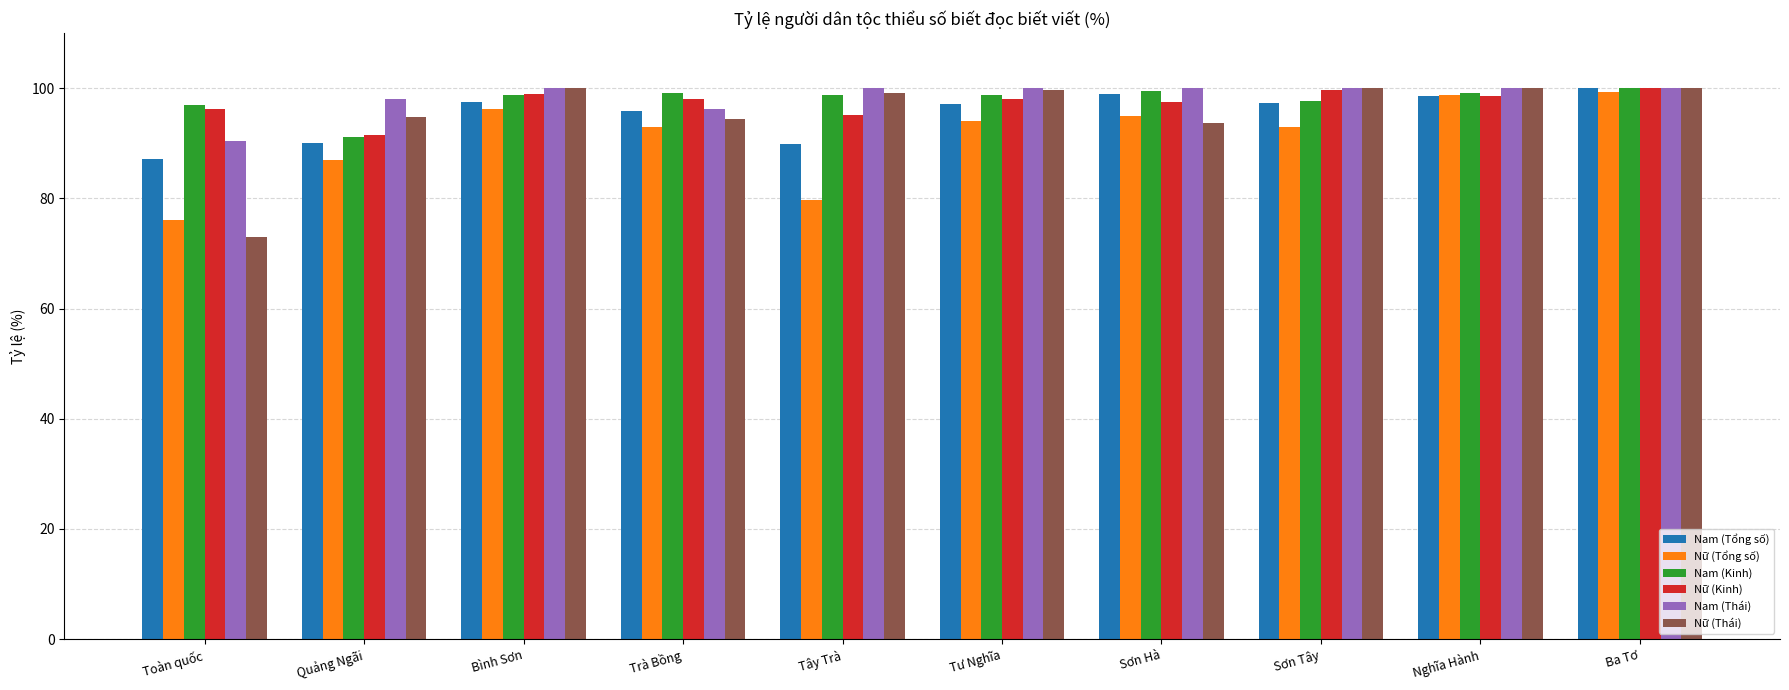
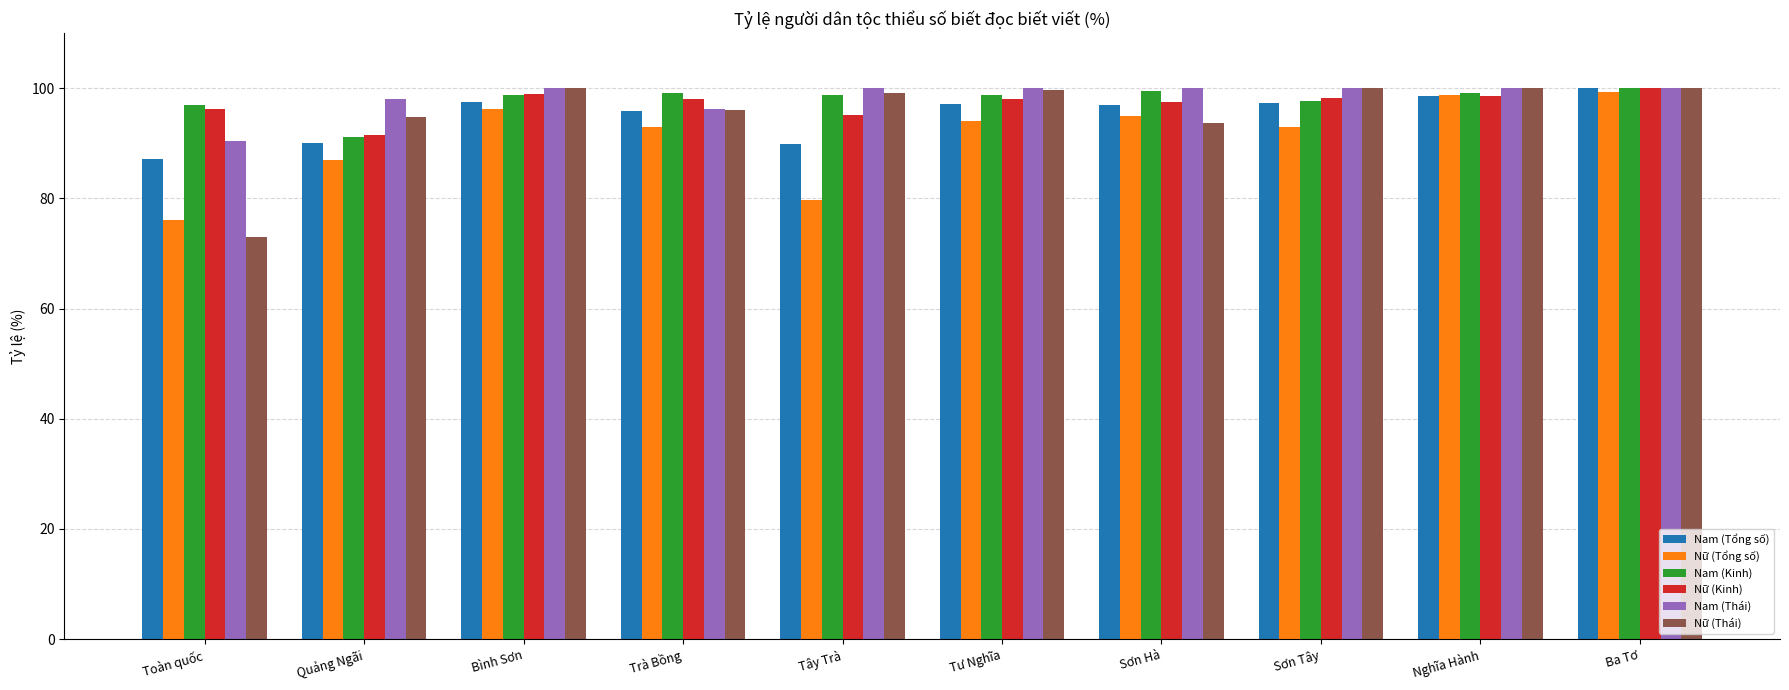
Nữ (Thái), Trà Bồng: 94 -> 96
Nam (Tổng số), Sơn Hà: 99 -> 97
Nữ (Kinh), Sơn Tây: 100 -> 98
